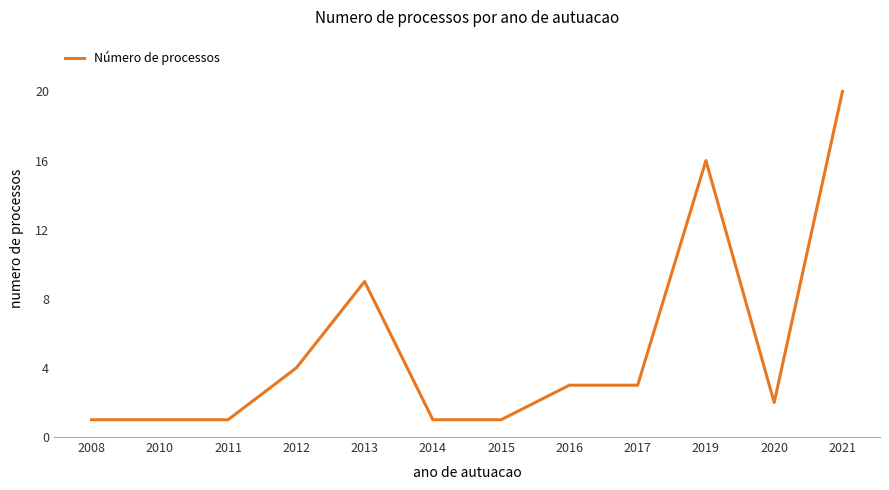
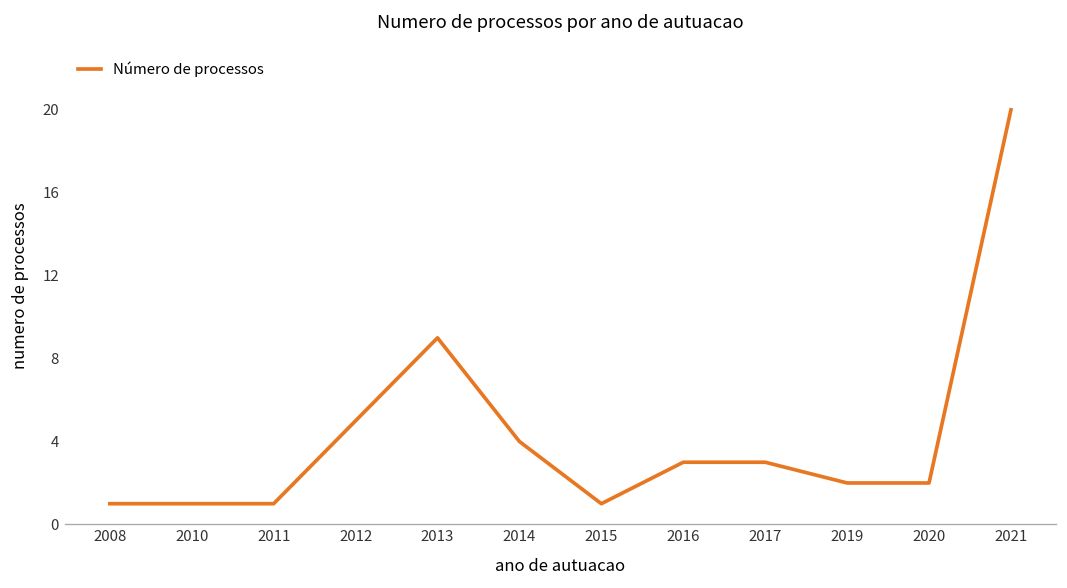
2012: 4 -> 5
2014: 1 -> 4
2019: 16 -> 2
